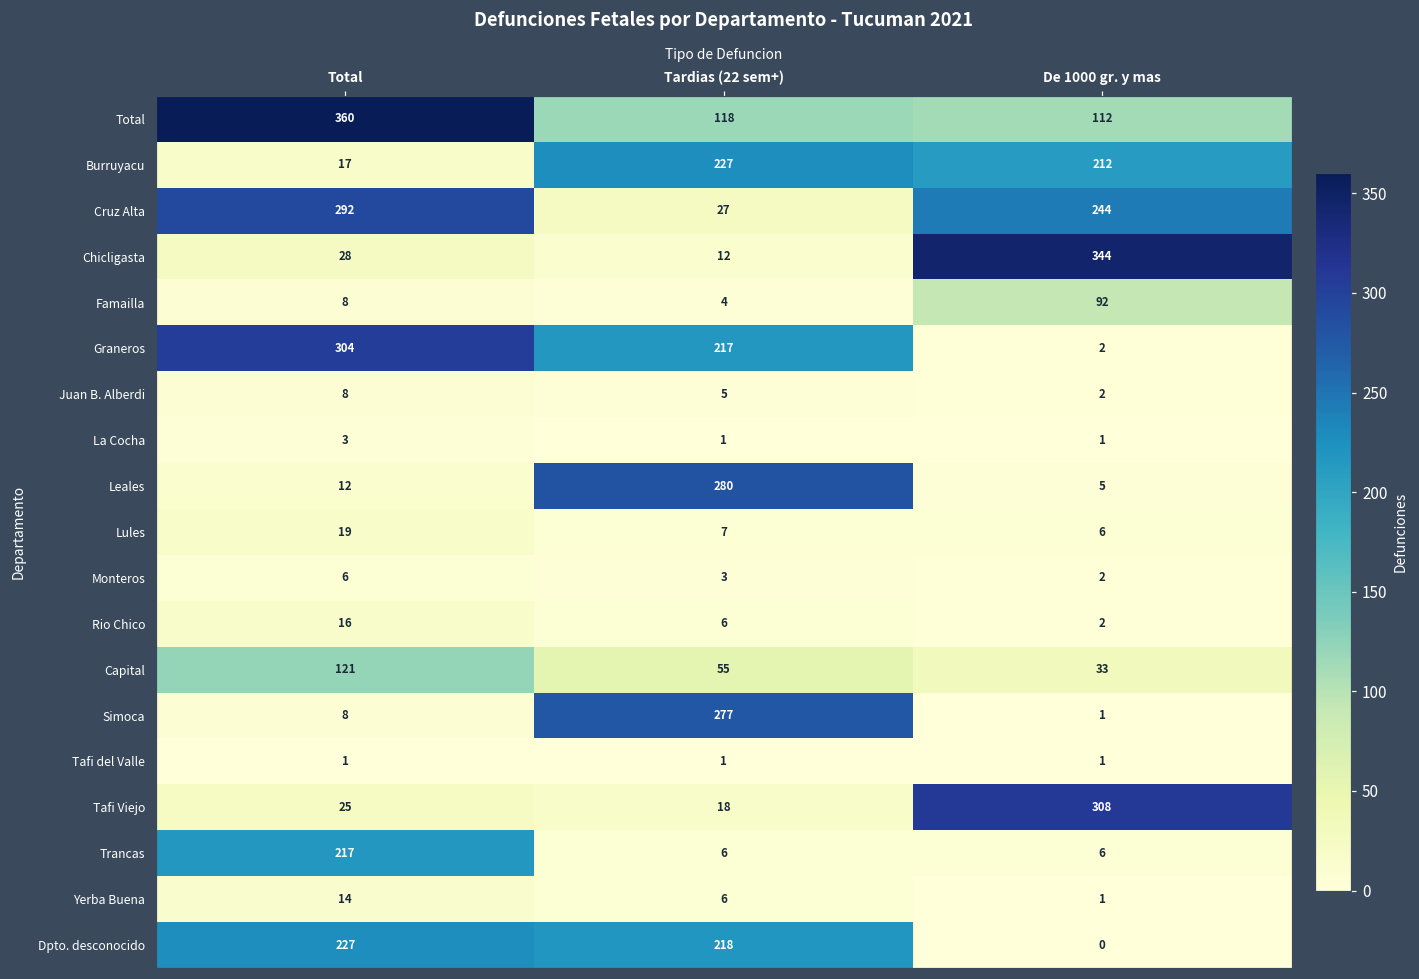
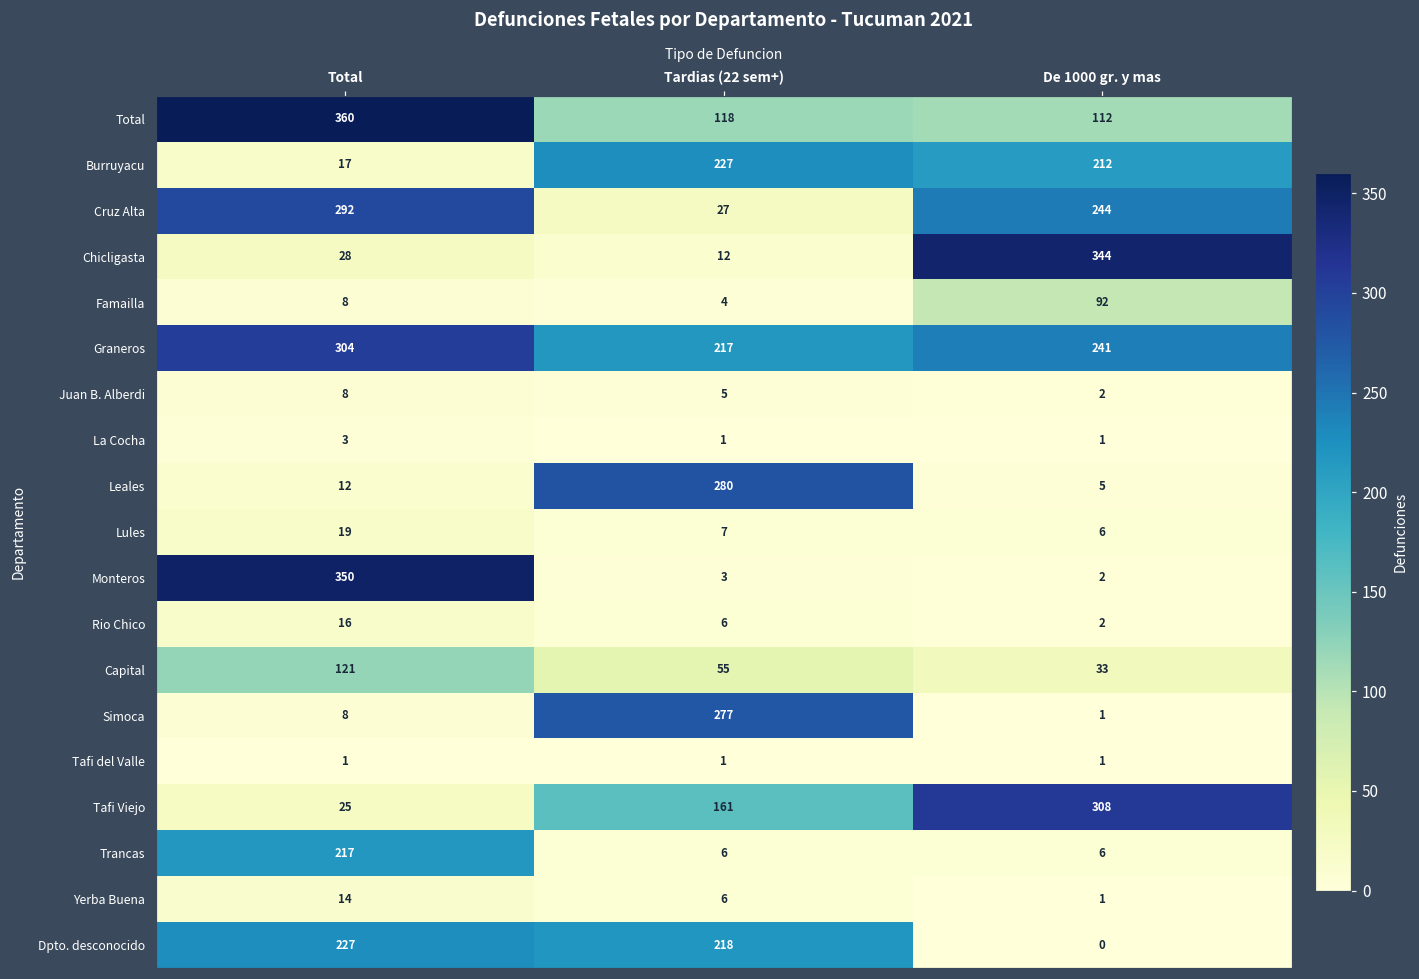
Graneros, De 1000 gr. y mas: 2 -> 241
Monteros, Total: 6 -> 350
Tafi Viejo, Tardias (22 sem+): 18 -> 161
